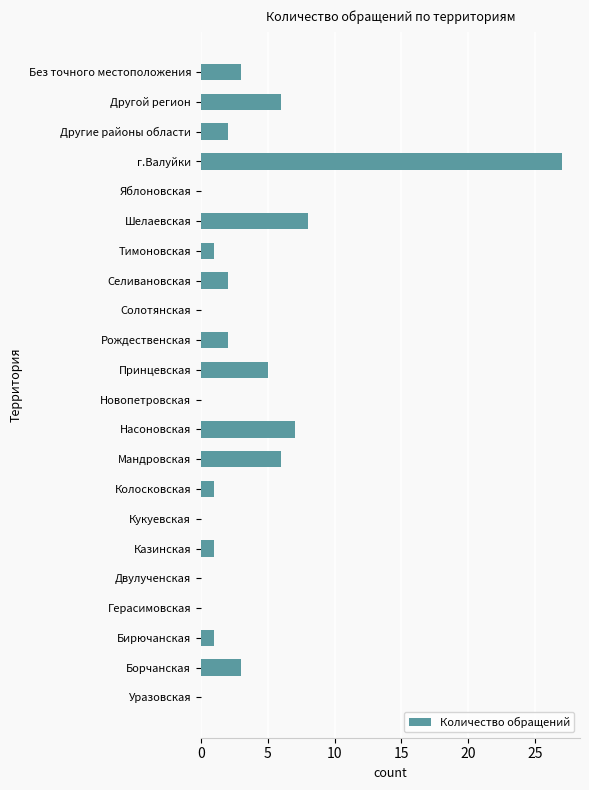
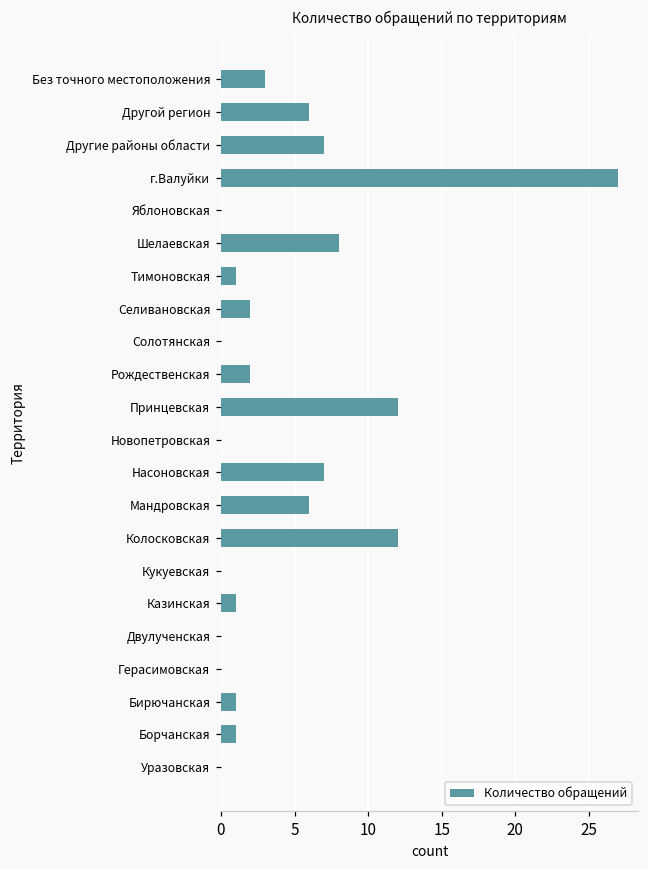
Другие районы области: 2 -> 7
Принцевская: 5 -> 12
Колосковская: 1 -> 12
Борчанская: 3 -> 1
